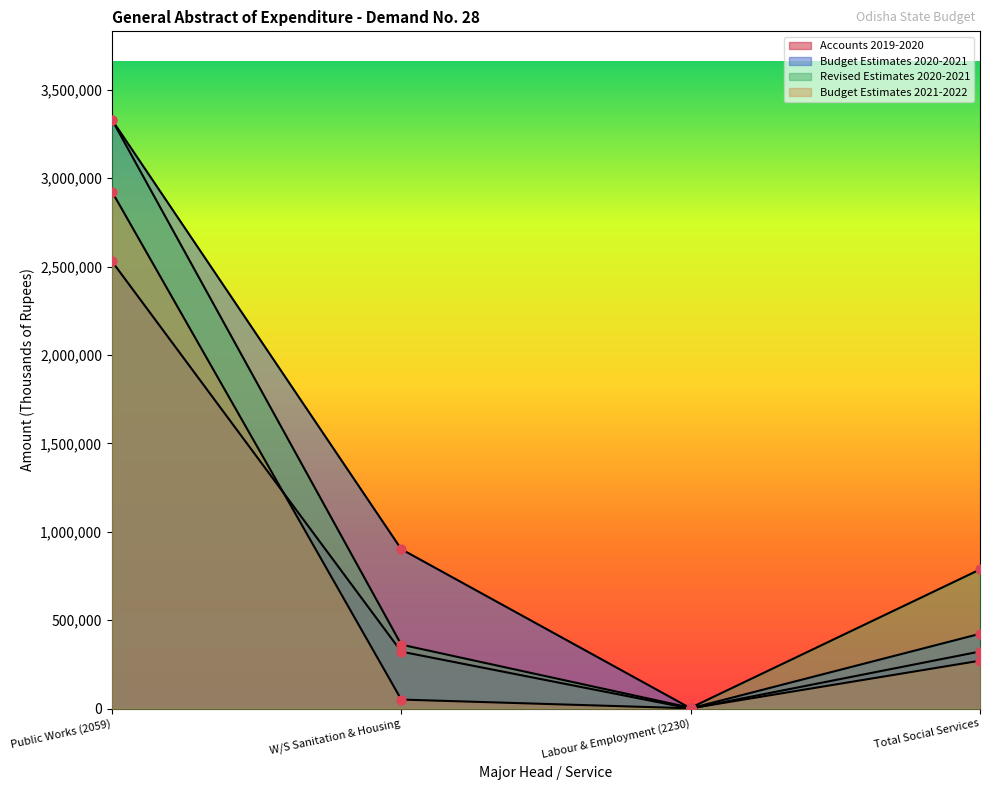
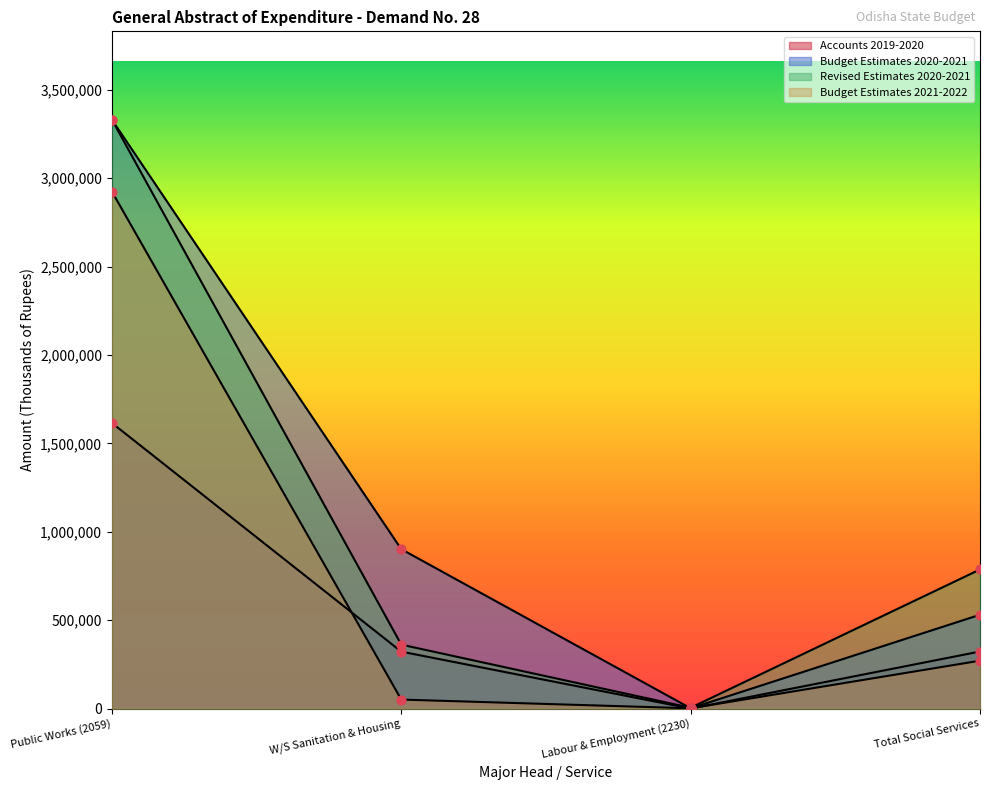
Accounts 2019-2020, Public Works (2059): 2,530,000 -> 1,620,000
Budget Estimates 2020-2021, Total Social Services: 420,000 -> 530,000
